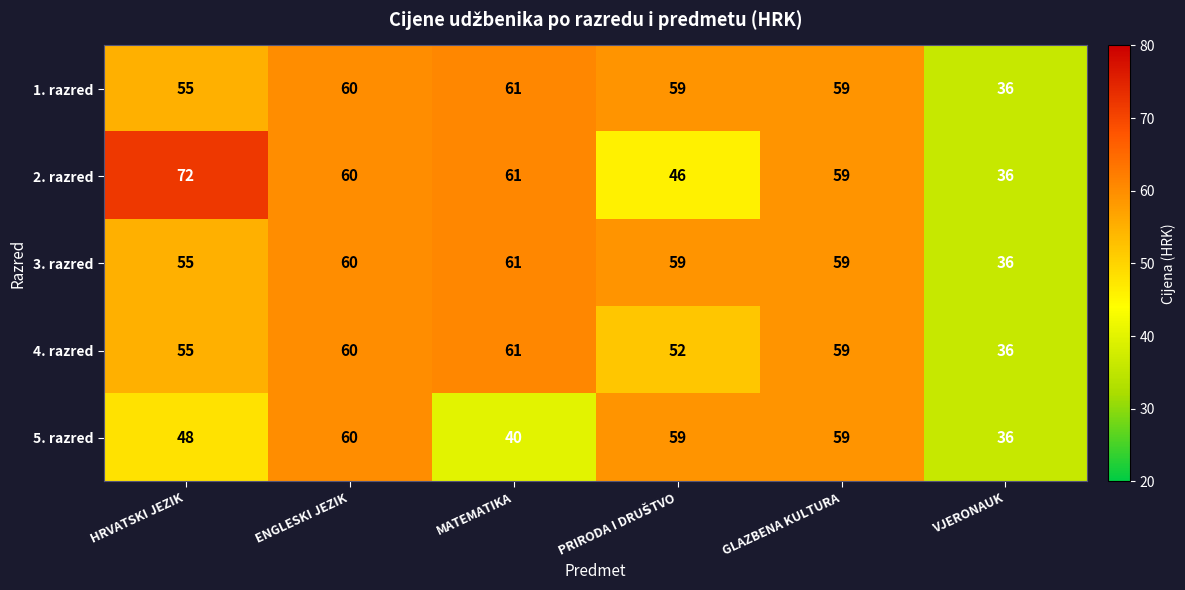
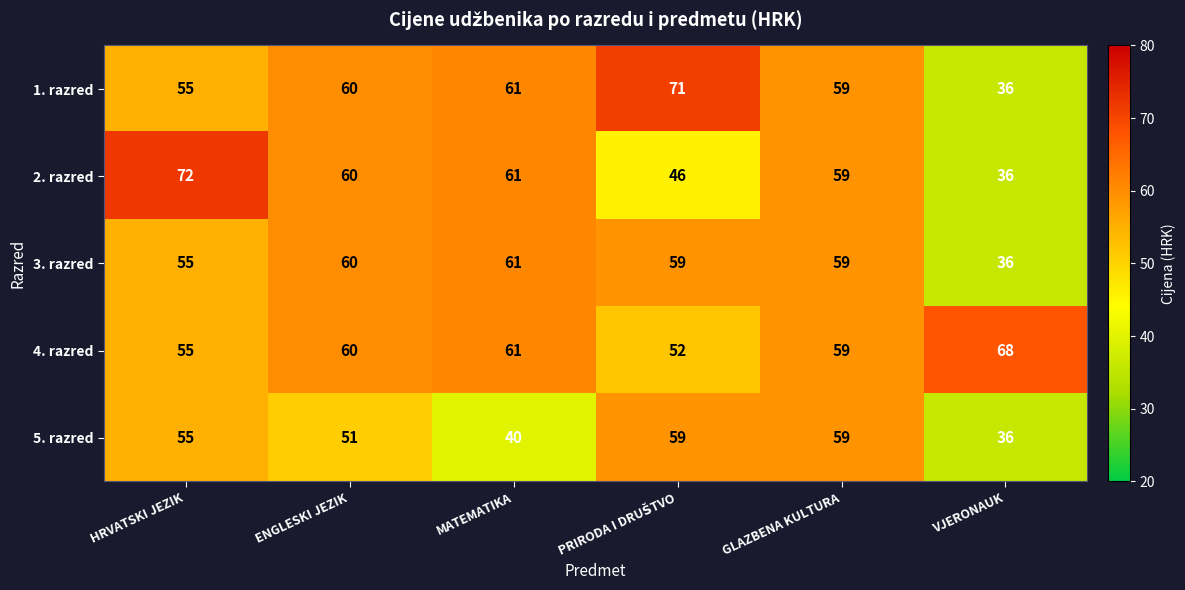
1. razred, PRIRODA I DRUŠTVO: 59 -> 71
4. razred, VJERONAUK: 36 -> 68
5. razred, HRVATSKI JEZIK: 48 -> 55
5. razred, ENGLESKI JEZIK: 60 -> 51
